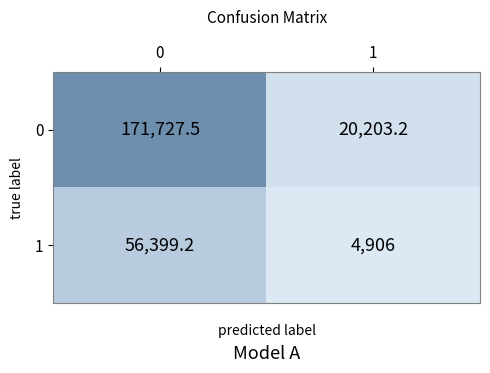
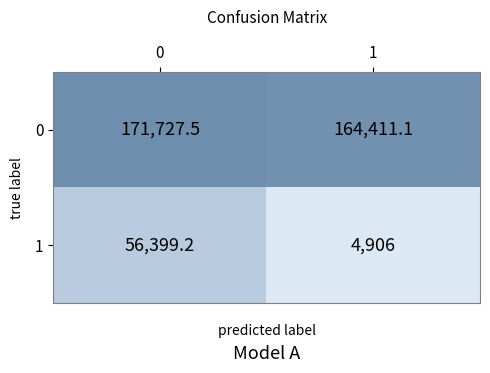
0, 1: 20,203.2 -> 164,411.1
